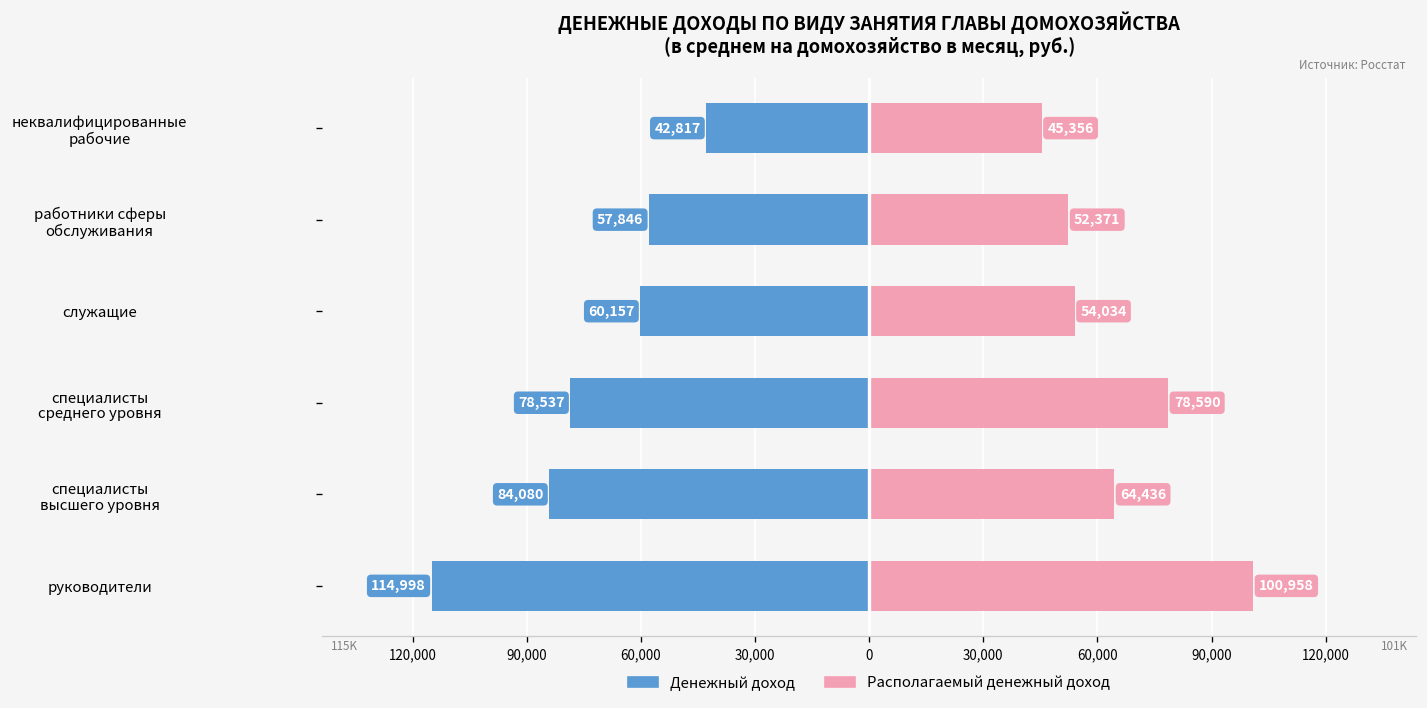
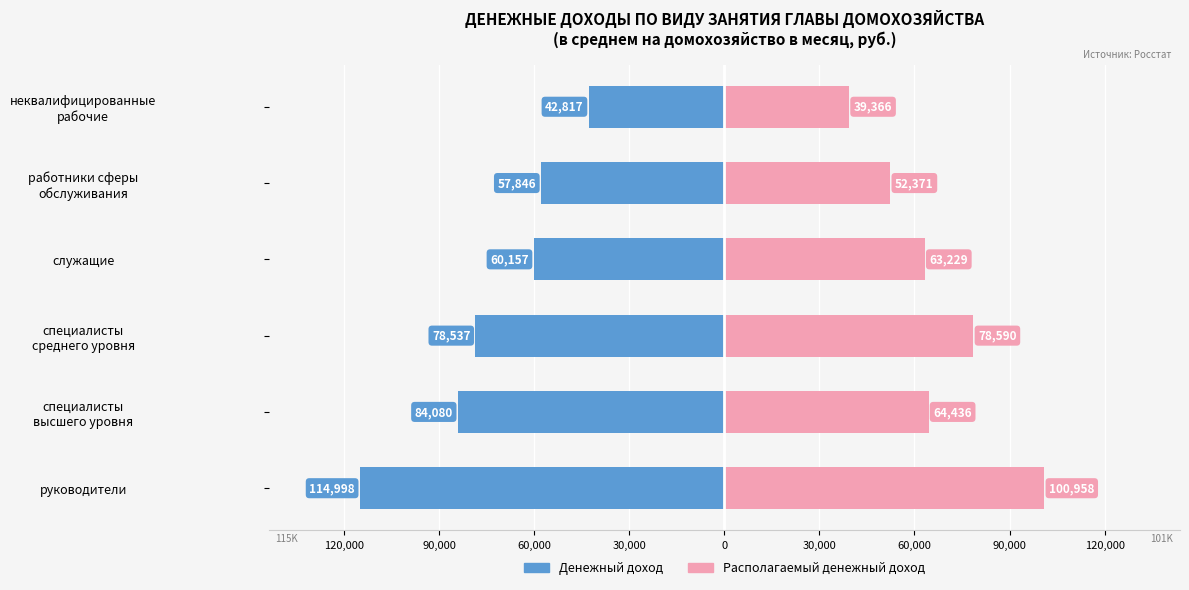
Располагаемый денежный доход, неквалифицированные рабочие: 45,356 -> 39,366
Располагаемый денежный доход, служащие: 54,034 -> 63,229
